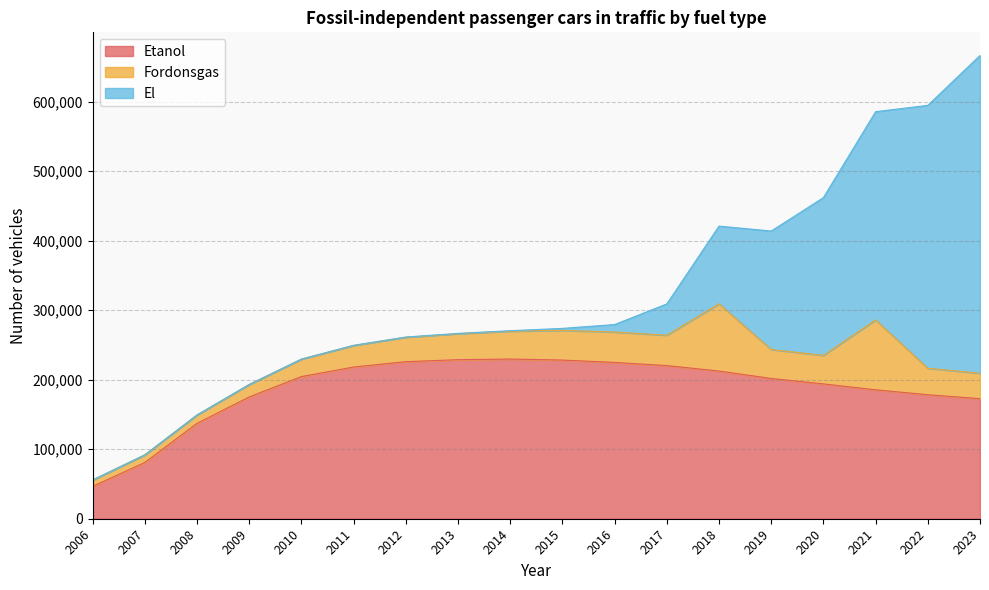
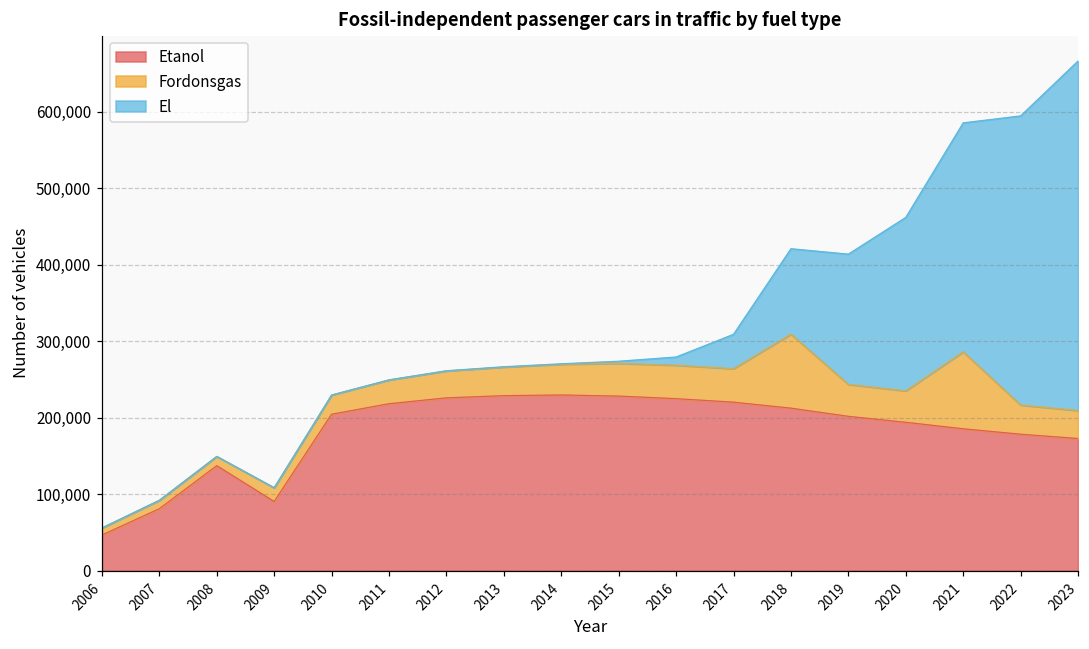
Etanol, 2009: 180,000 -> 90,000
